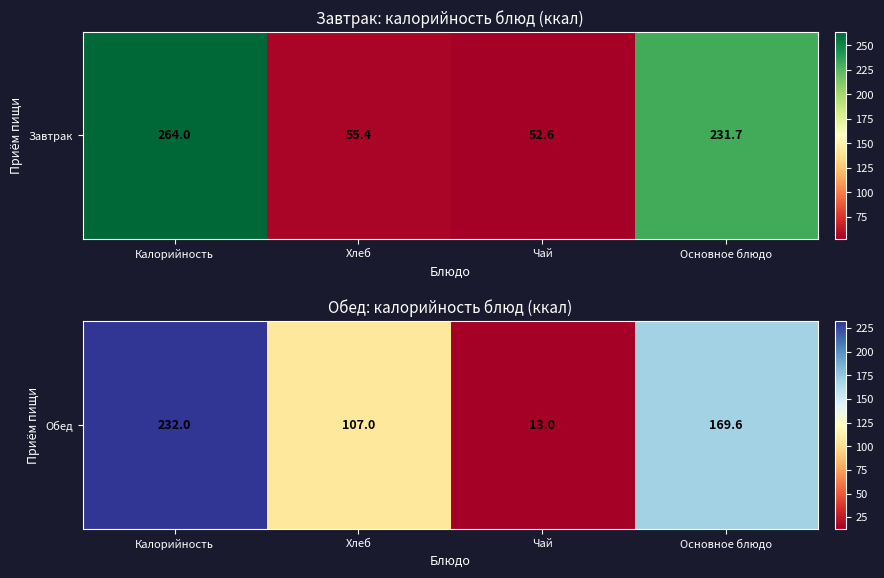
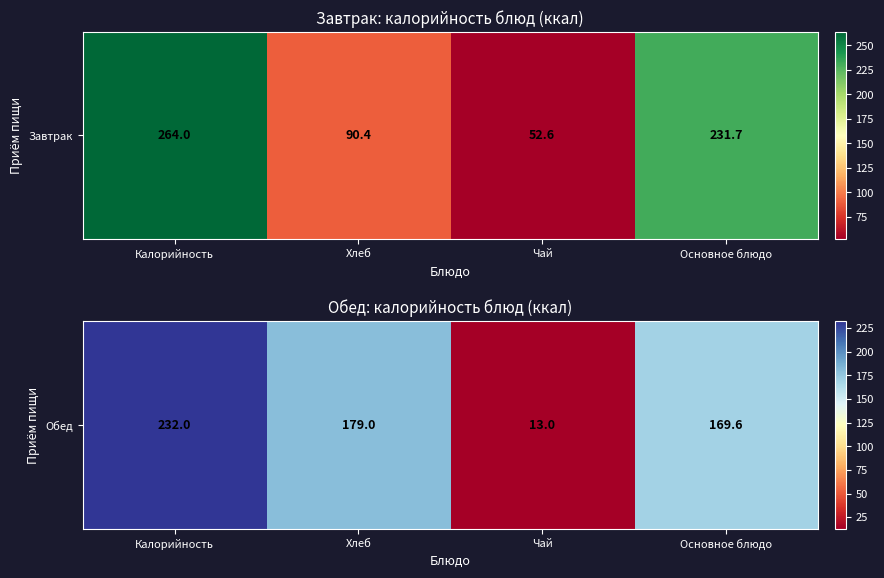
Завтрак: калорийность блюд (ккал), Завтрак, Хлеб: 55.4 -> 90.4
Обед: калорийность блюд (ккал), Обед, Хлеб: 107.0 -> 179.0
